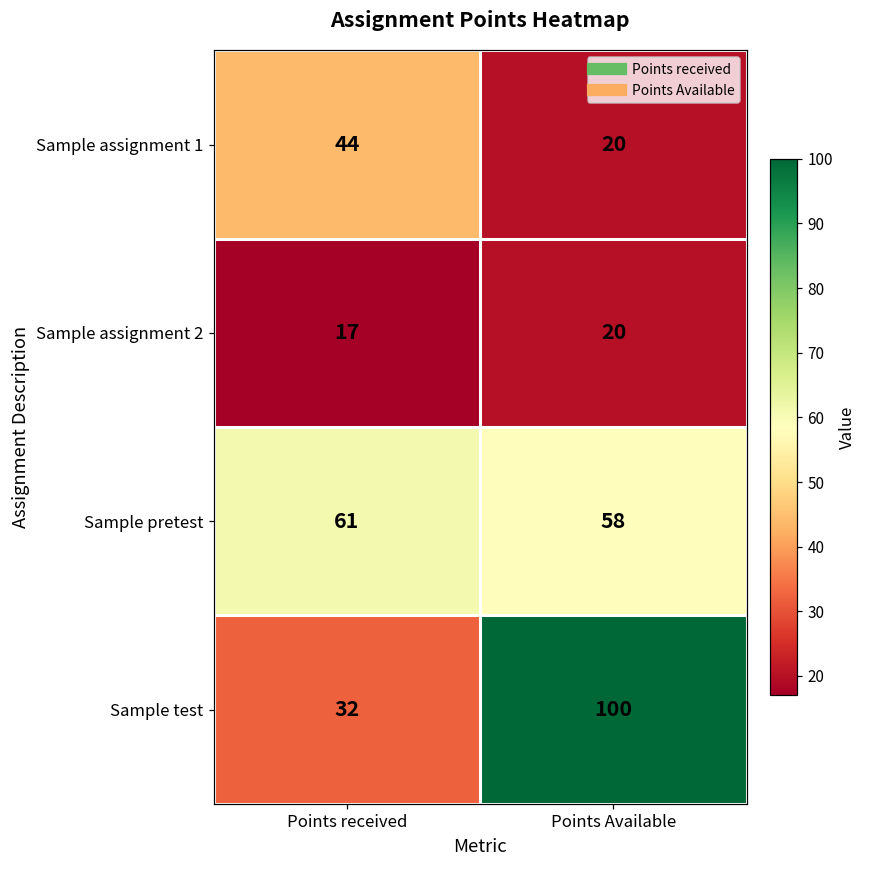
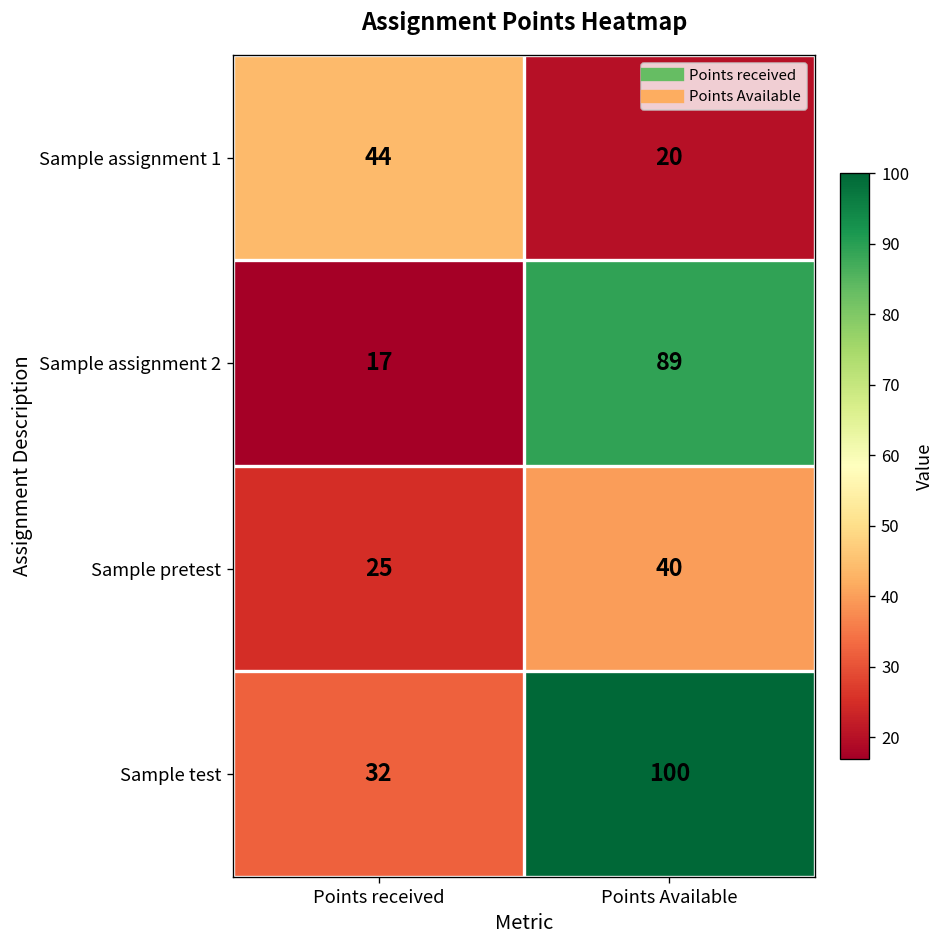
Sample assignment 2, Points Available: 20 -> 89
Sample pretest, Points received: 61 -> 25
Sample pretest, Points Available: 58 -> 40
